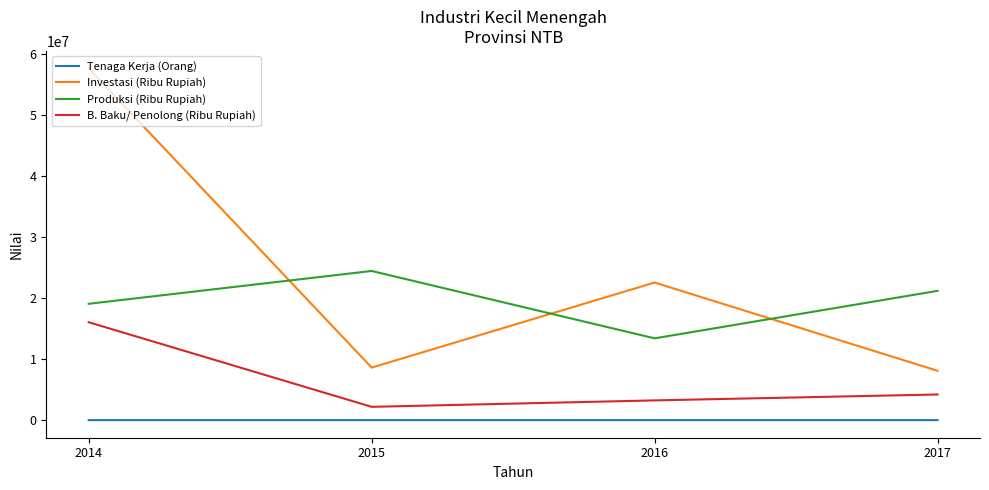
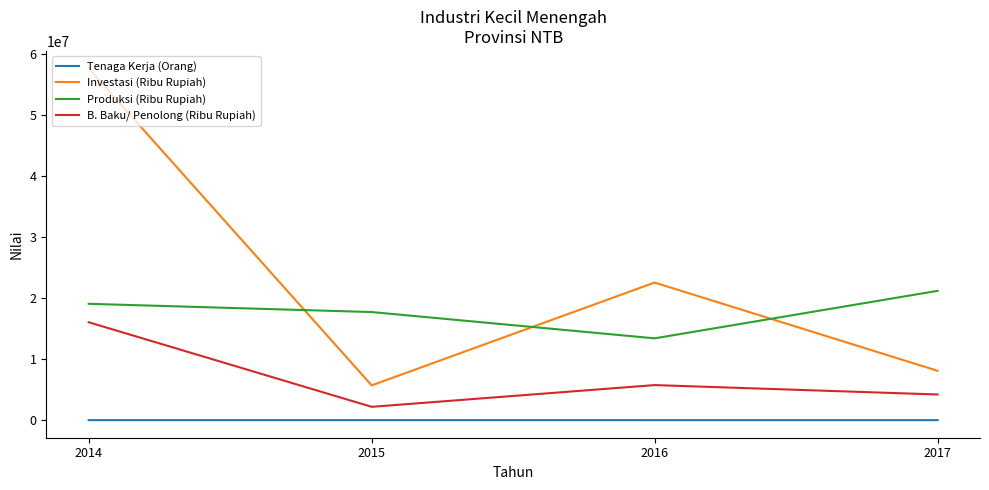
Investasi (Ribu Rupiah), 2015: 9000000 -> 6000000
Produksi (Ribu Rupiah), 2015: 24000000 -> 18000000
B. Baku/ Penolong (Ribu Rupiah), 2016: 3000000 -> 6000000
